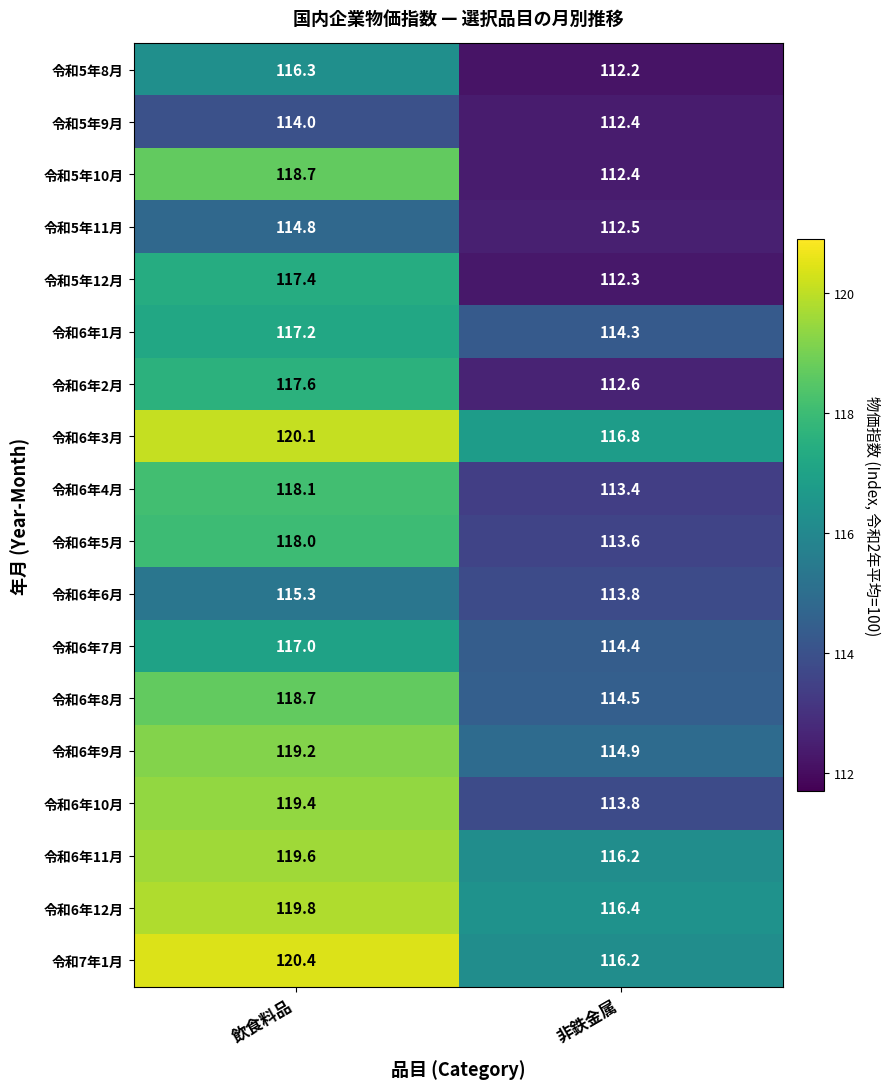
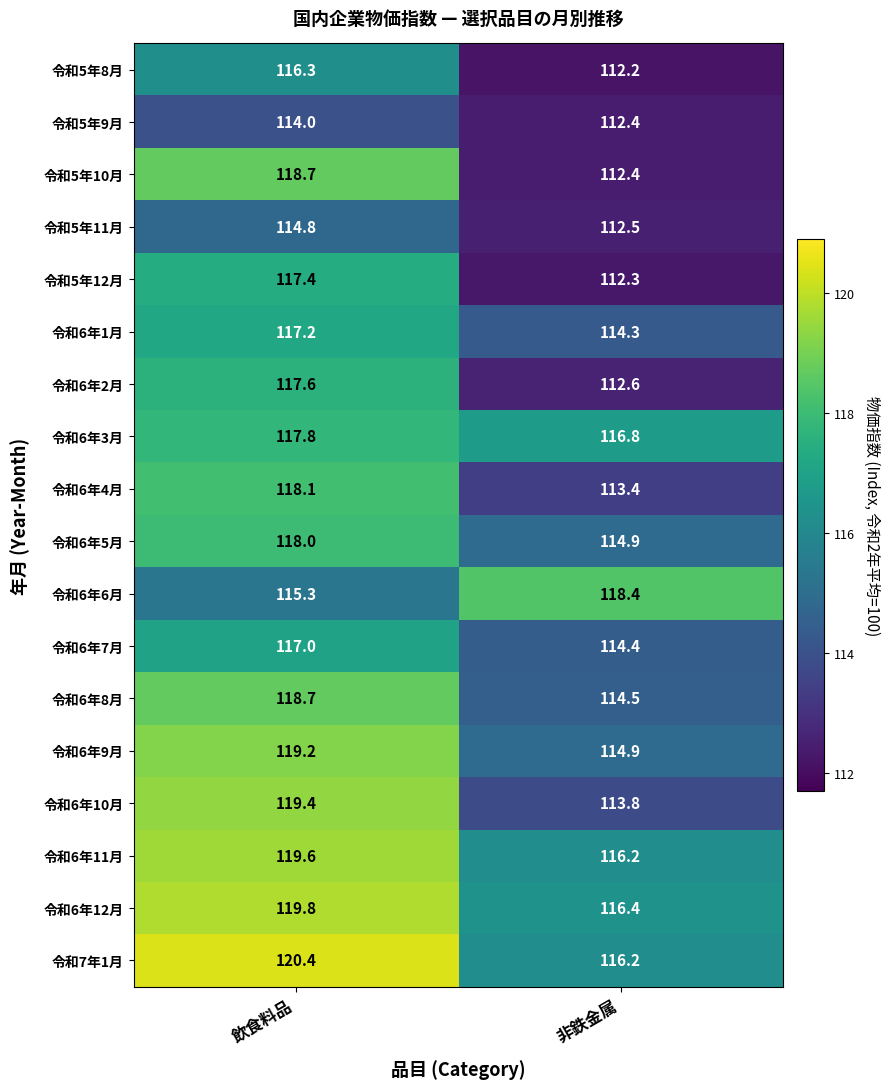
令和6年3月, 飲食料品: 120.1 -> 117.8
令和6年5月, 非鉄金属: 113.6 -> 114.9
令和6年6月, 非鉄金属: 113.8 -> 118.4
